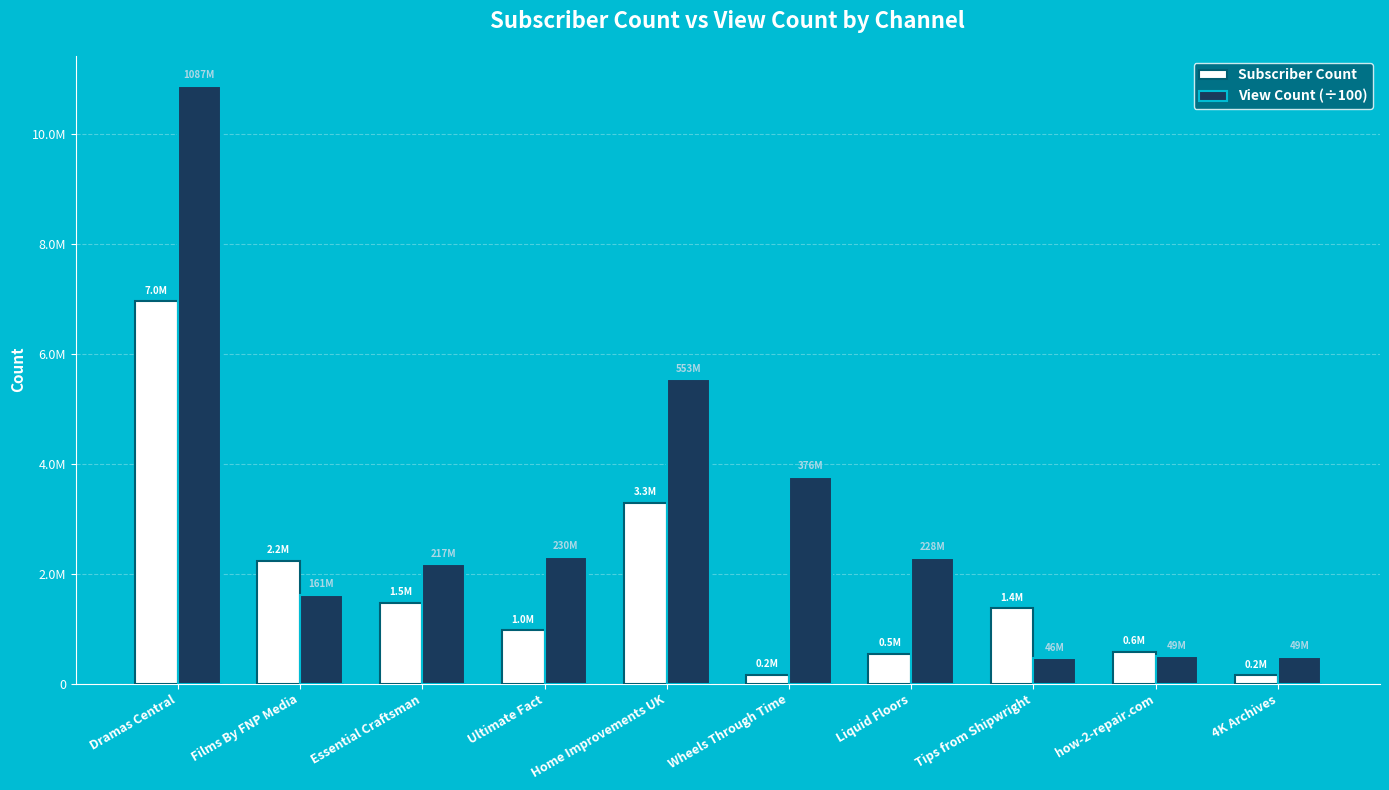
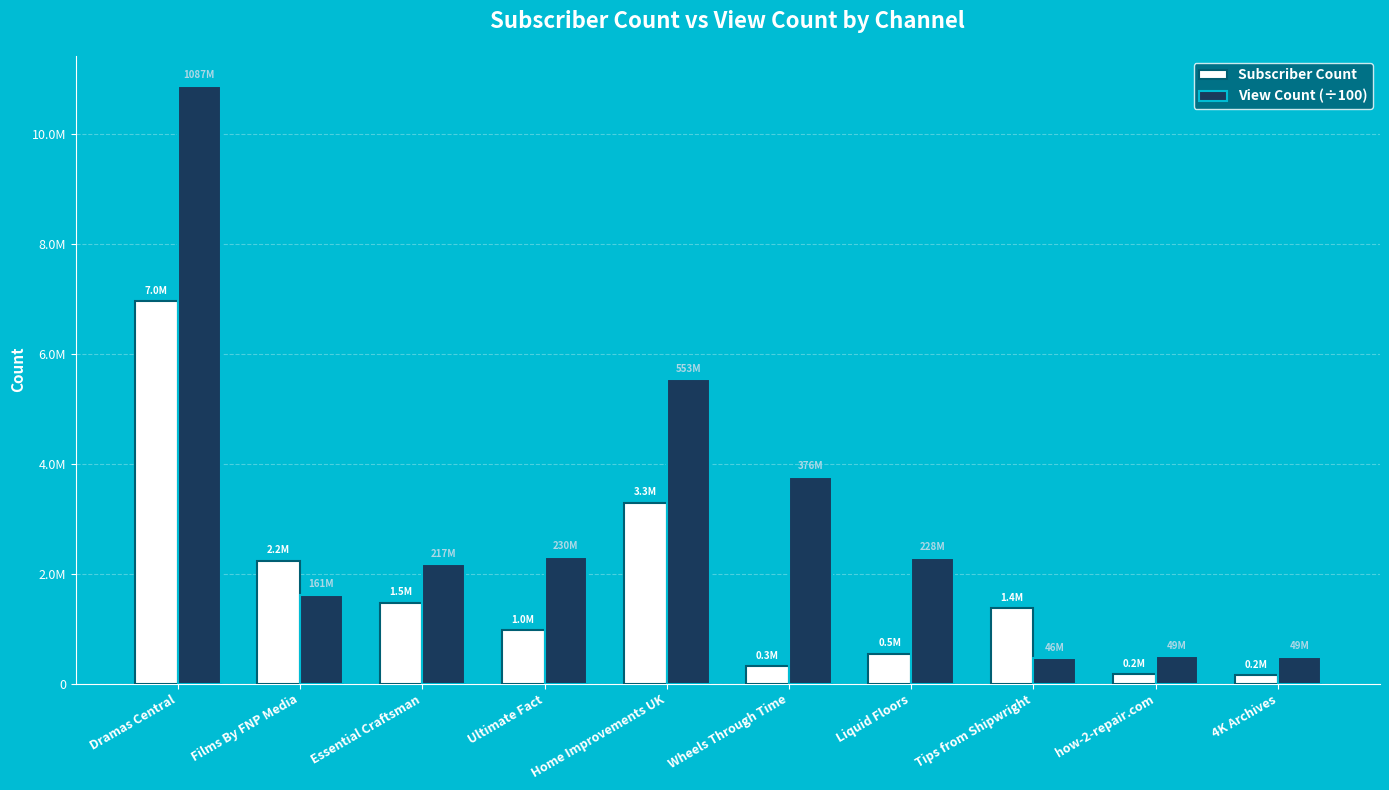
Subscriber Count, Wheels Through Time: 0.2M -> 0.3M
Subscriber Count, how-2-repair.com: 0.6M -> 0.2M
